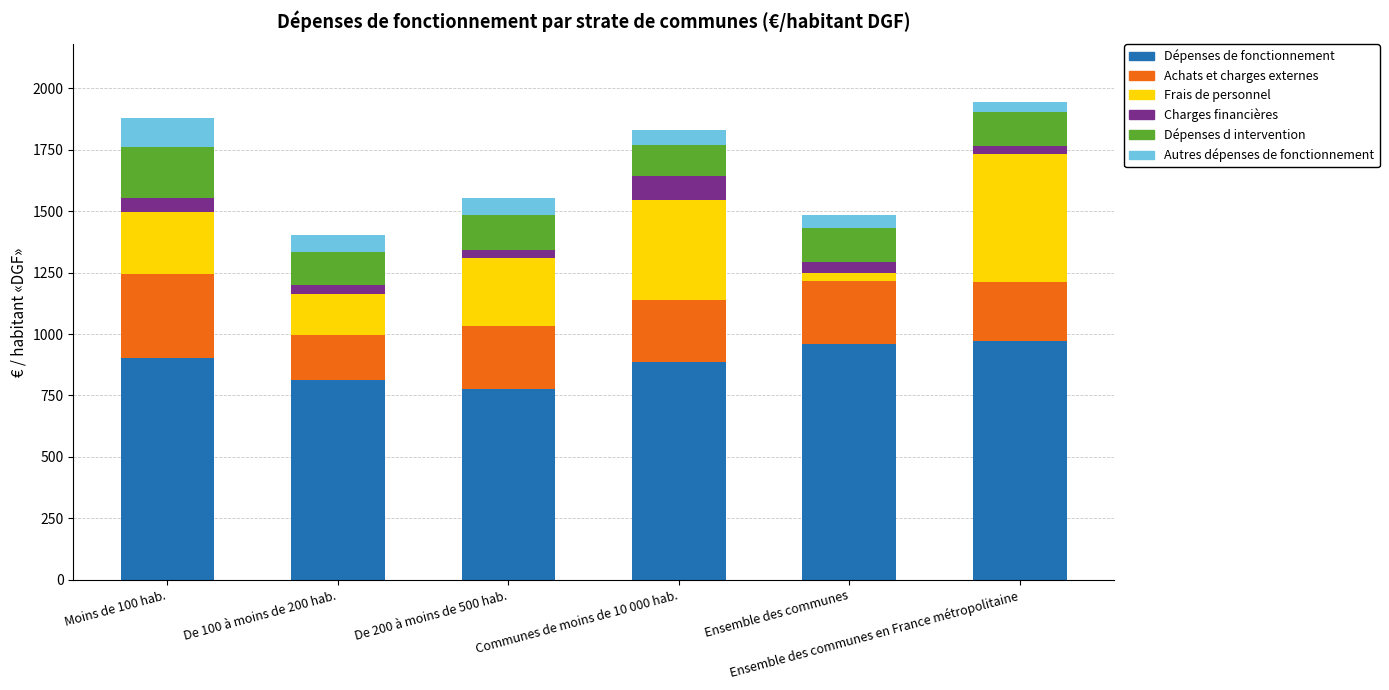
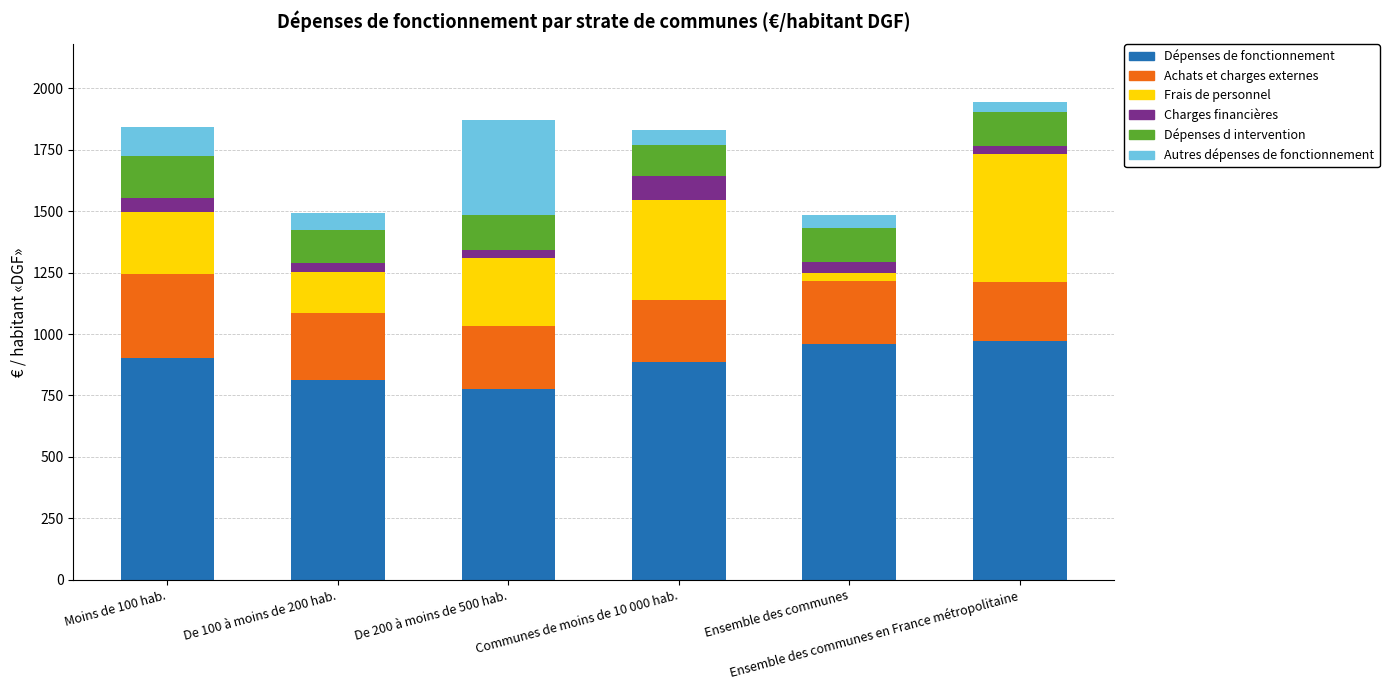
Dépenses d intervention, Moins de 100 hab.: 210 -> 170
Achats et charges externes, De 100 à moins de 200 hab.: 180 -> 270
Autres dépenses de fonctionnement, De 200 à moins de 500 hab.: 70 -> 380
